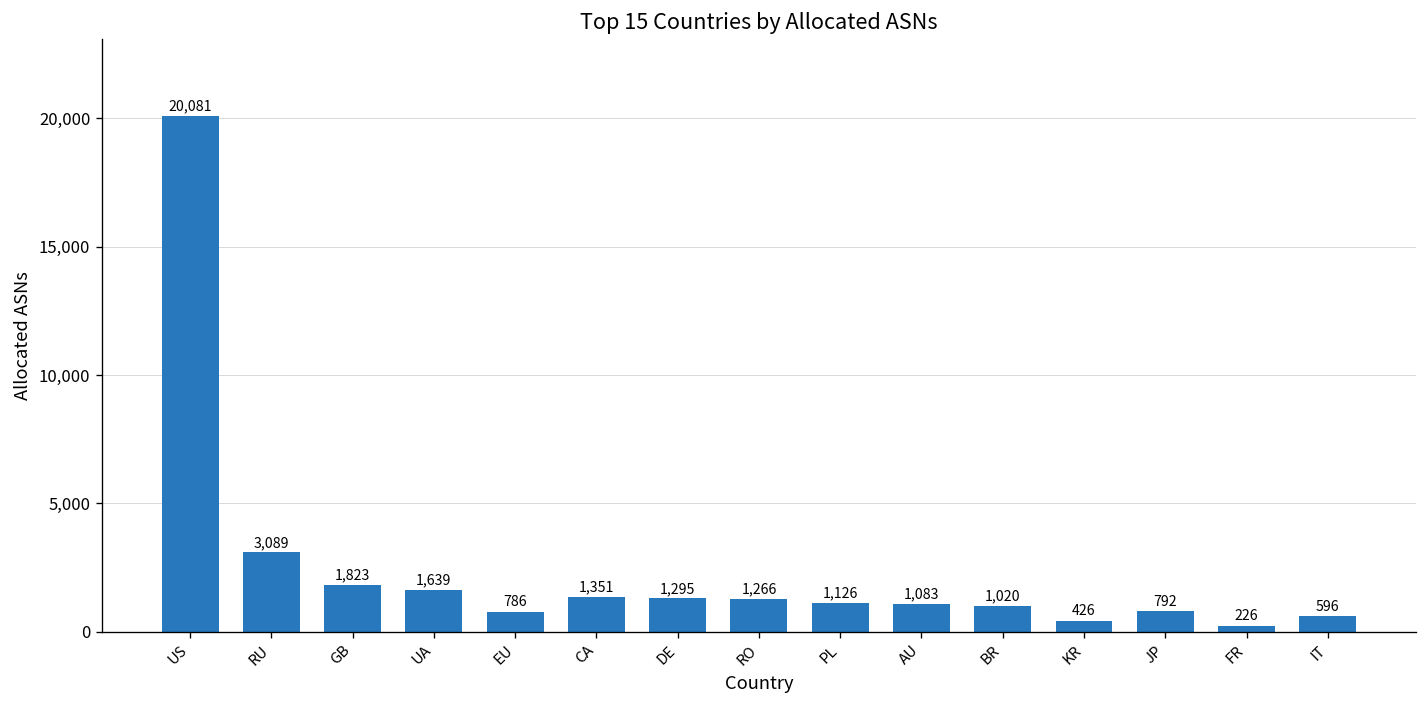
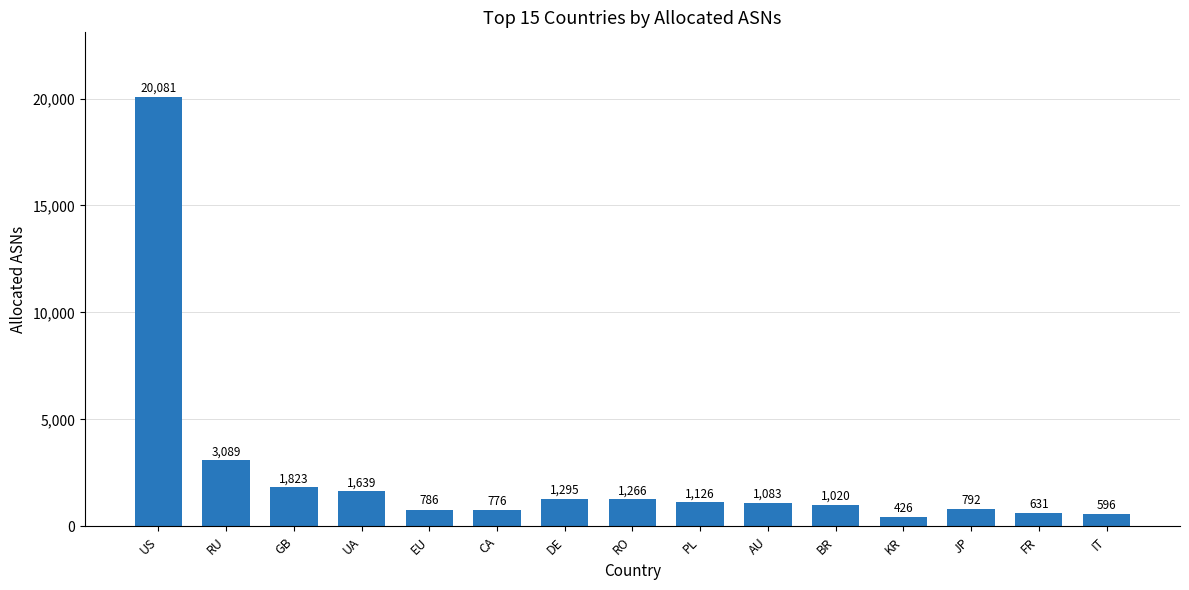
CA: 1,351 -> 776
FR: 226 -> 631
